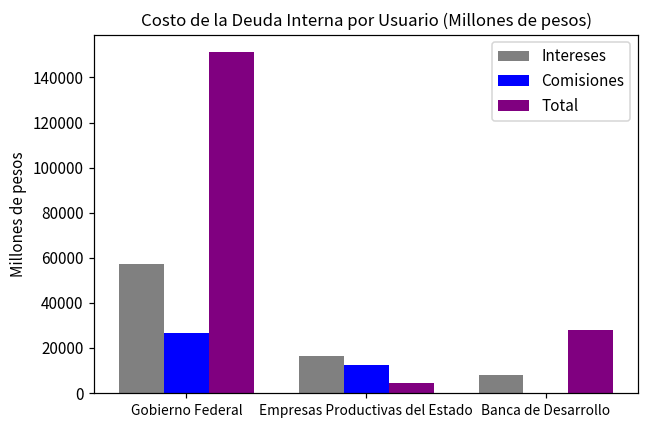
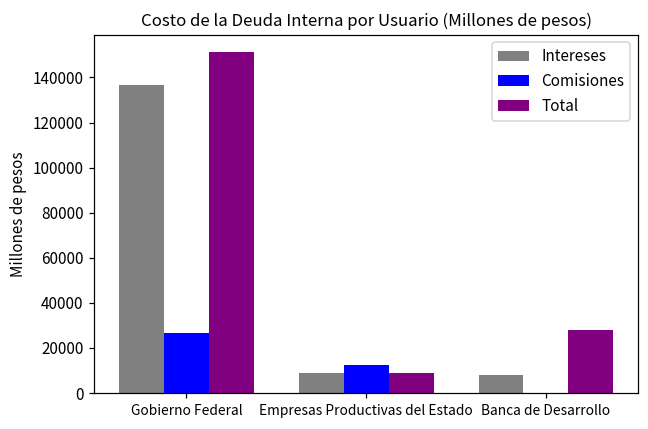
Intereses, Gobierno Federal: 57000 -> 137000
Intereses, Empresas Productivas del Estado: 16000 -> 9000
Total, Empresas Productivas del Estado: 5000 -> 9000
